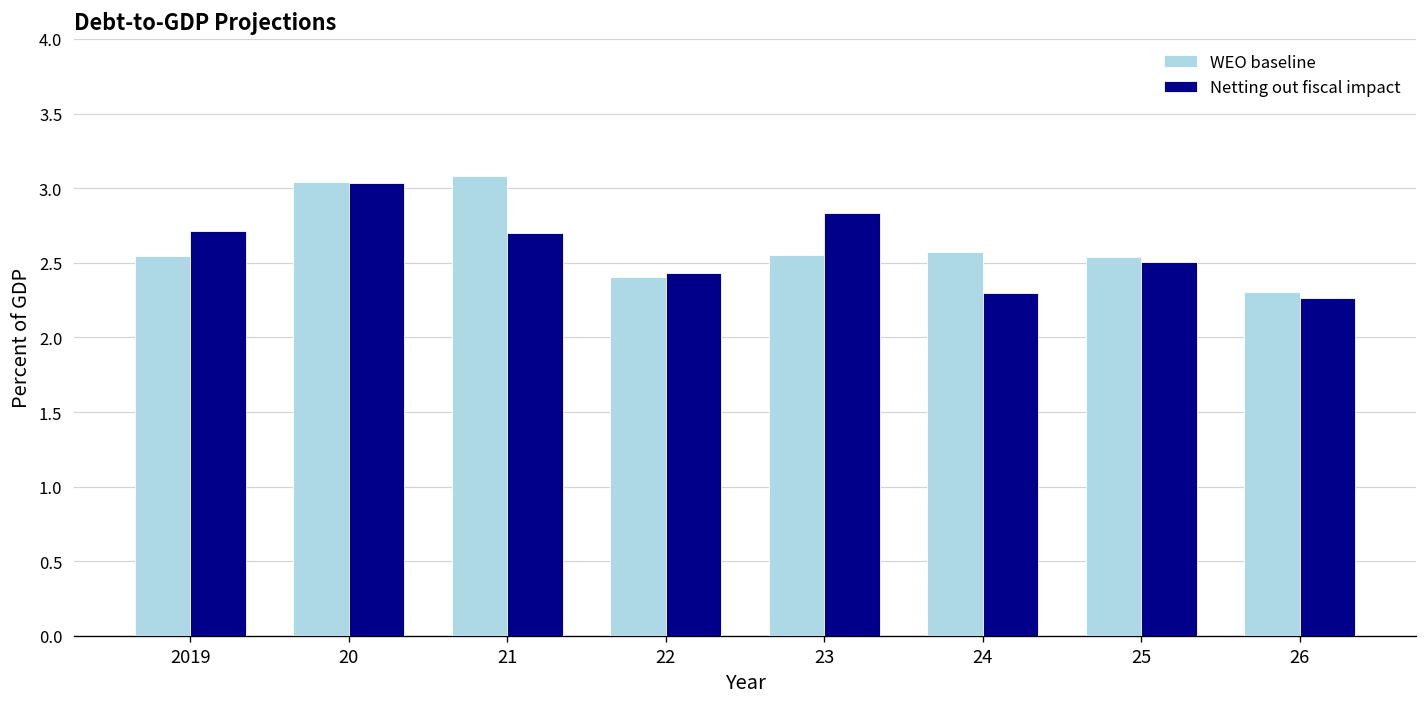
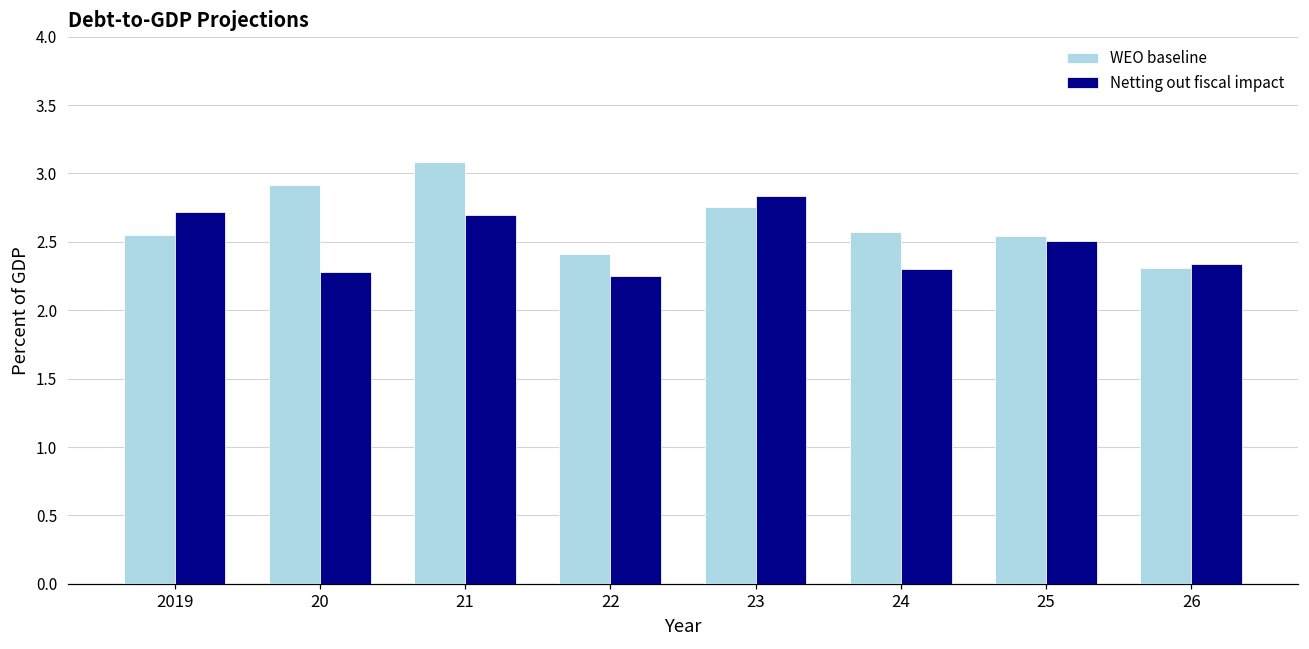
WEO baseline, 20: 3.04 -> 2.91
Netting out fiscal impact, 20: 3.04 -> 2.28
Netting out fiscal impact, 22: 2.43 -> 2.25
WEO baseline, 23: 2.55 -> 2.76
Netting out fiscal impact, 26: 2.26 -> 2.34
